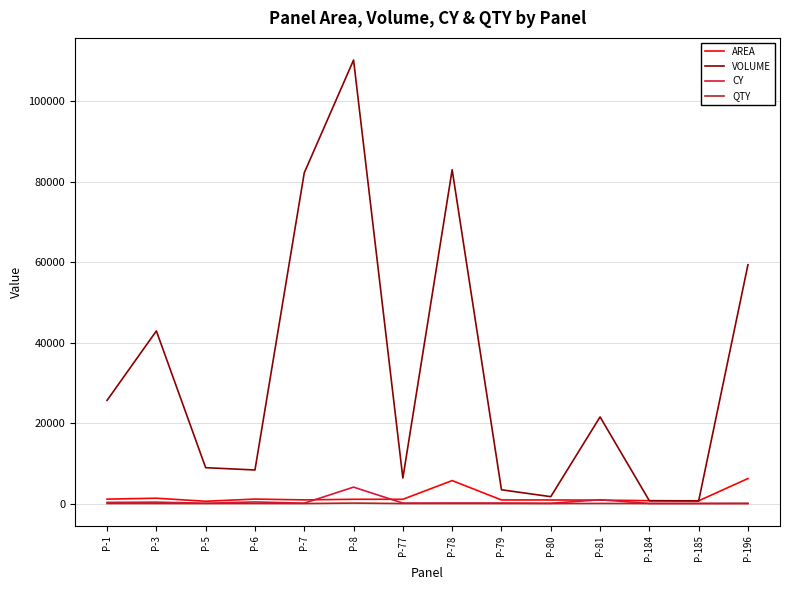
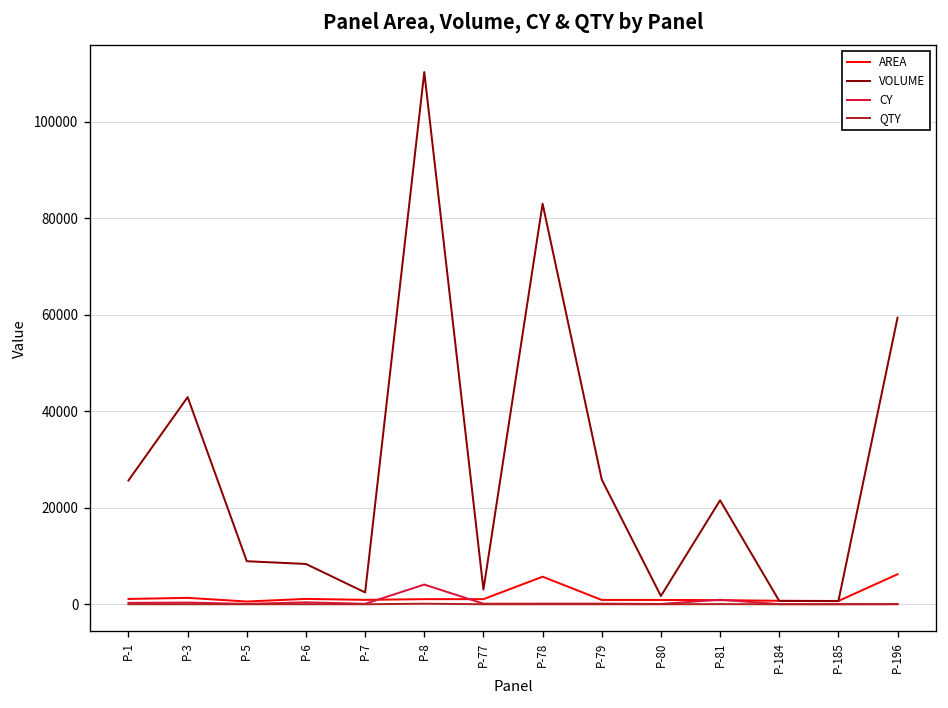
VOLUME, P-7: 82000 -> 2000
VOLUME, P-77: 6000 -> 3000
VOLUME, P-79: 3000 -> 26000
